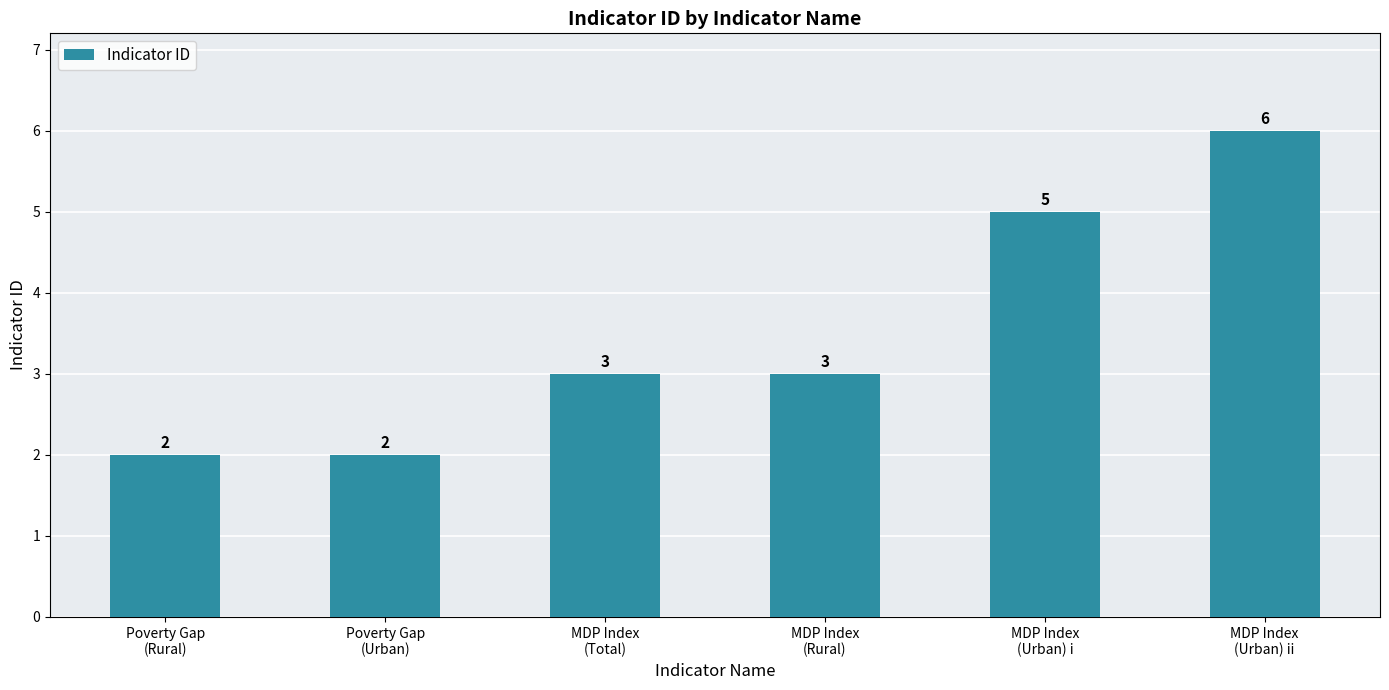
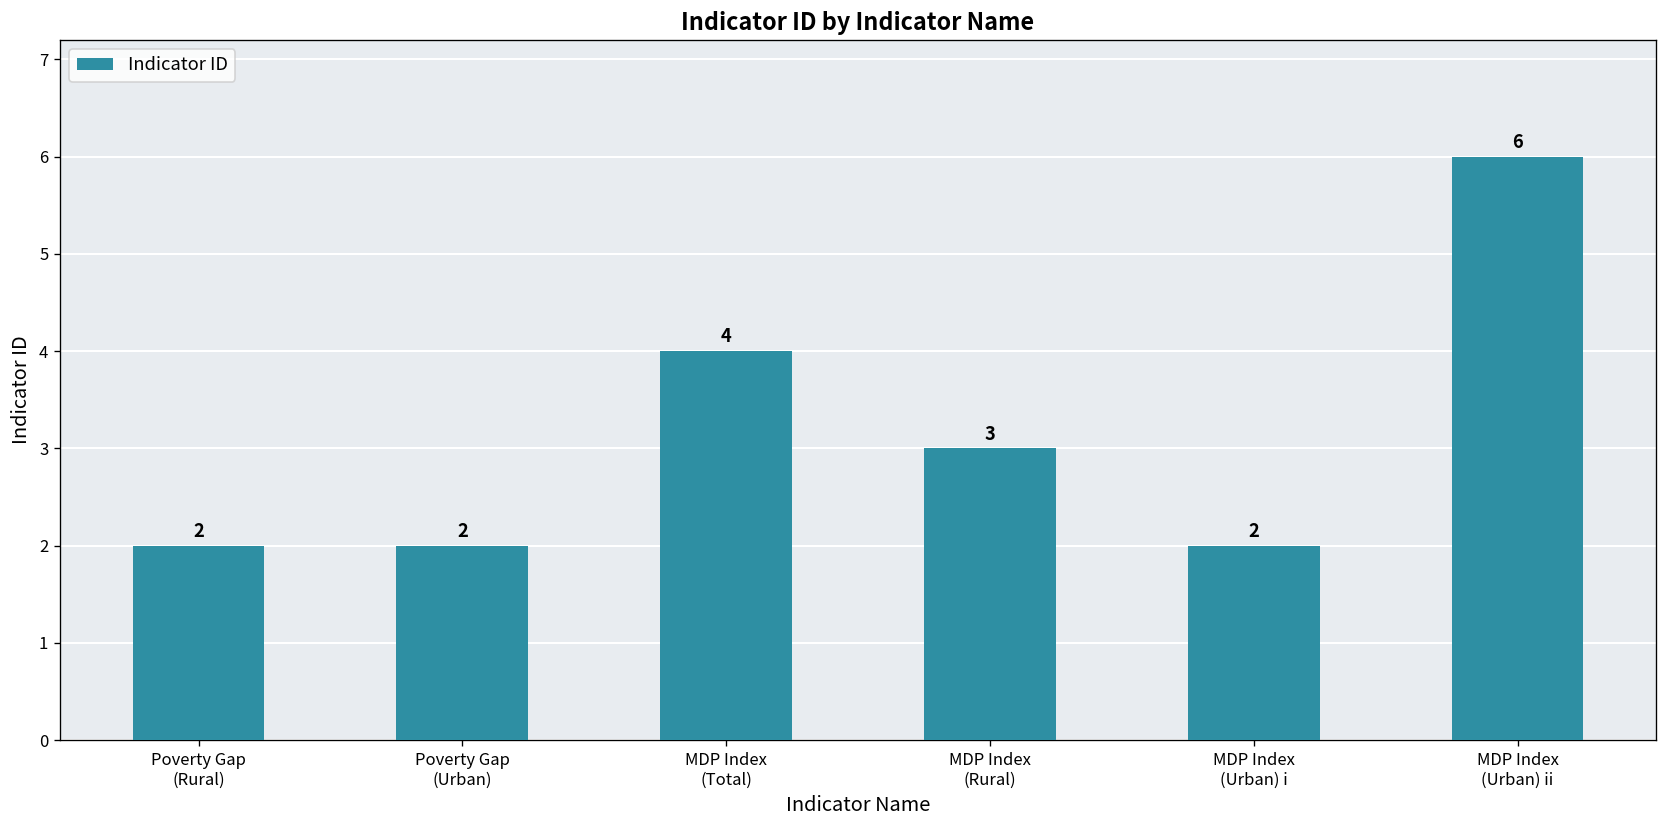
MDP Index (Total): 3 -> 4
MDP Index (Urban) i: 5 -> 2
